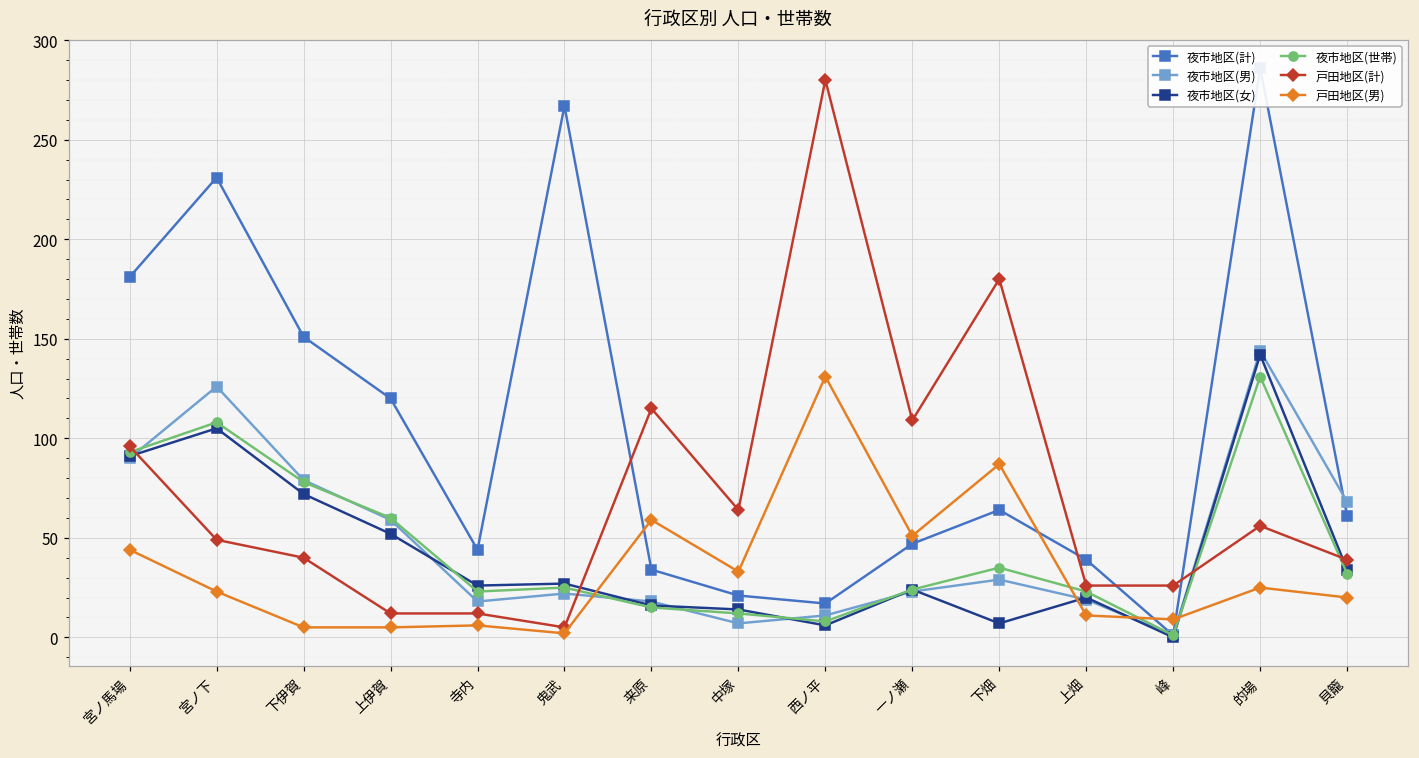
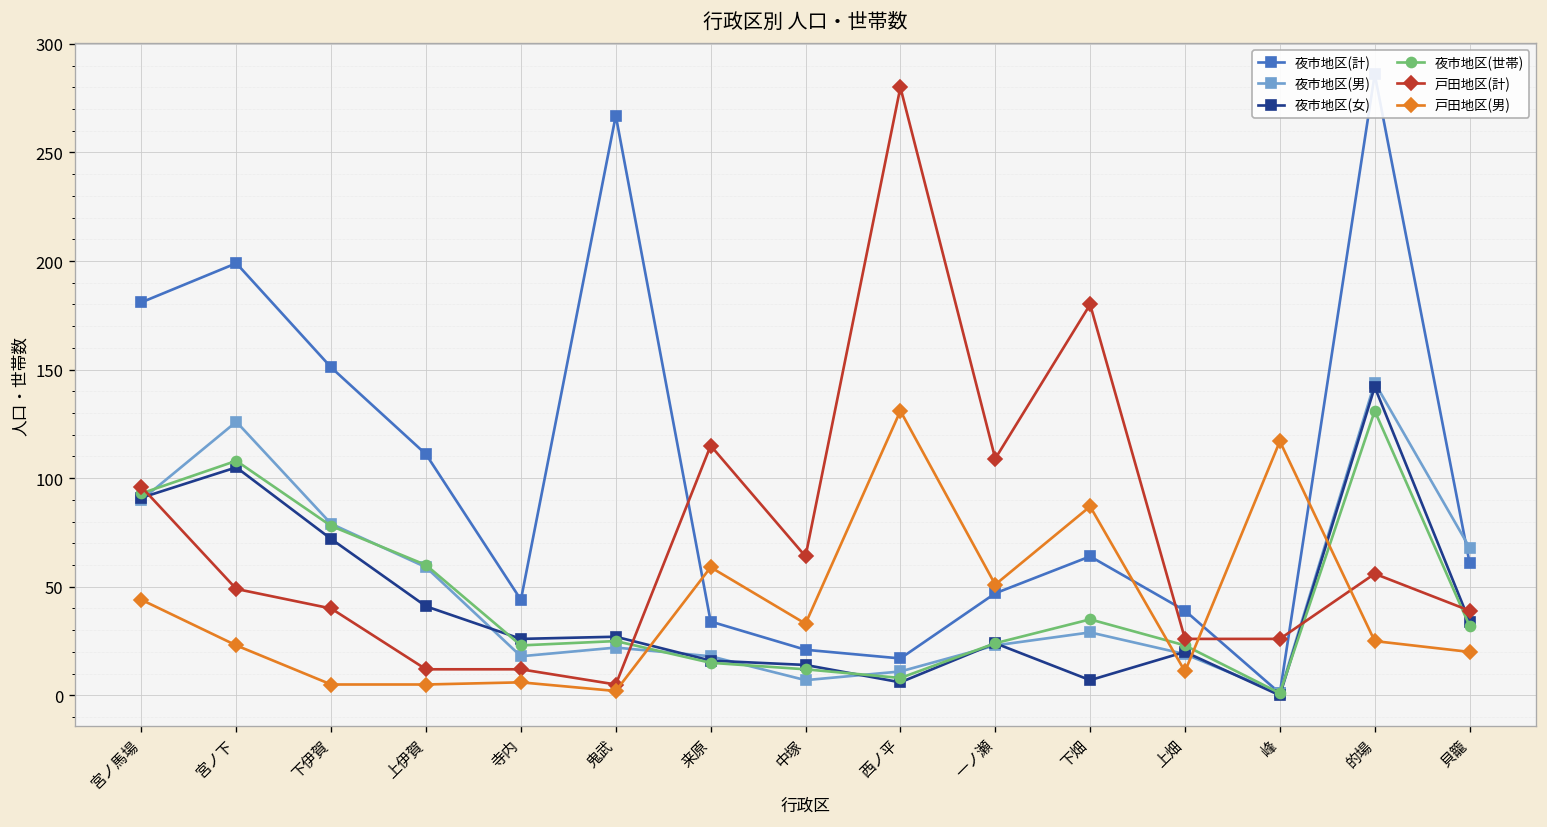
夜市地区(計), 宮ノ下: 231 -> 199
夜市地区(計), 上伊賀: 120 -> 111
夜市地区(女), 上伊賀: 52 -> 41
戸田地区(男), 峰: 9 -> 117
